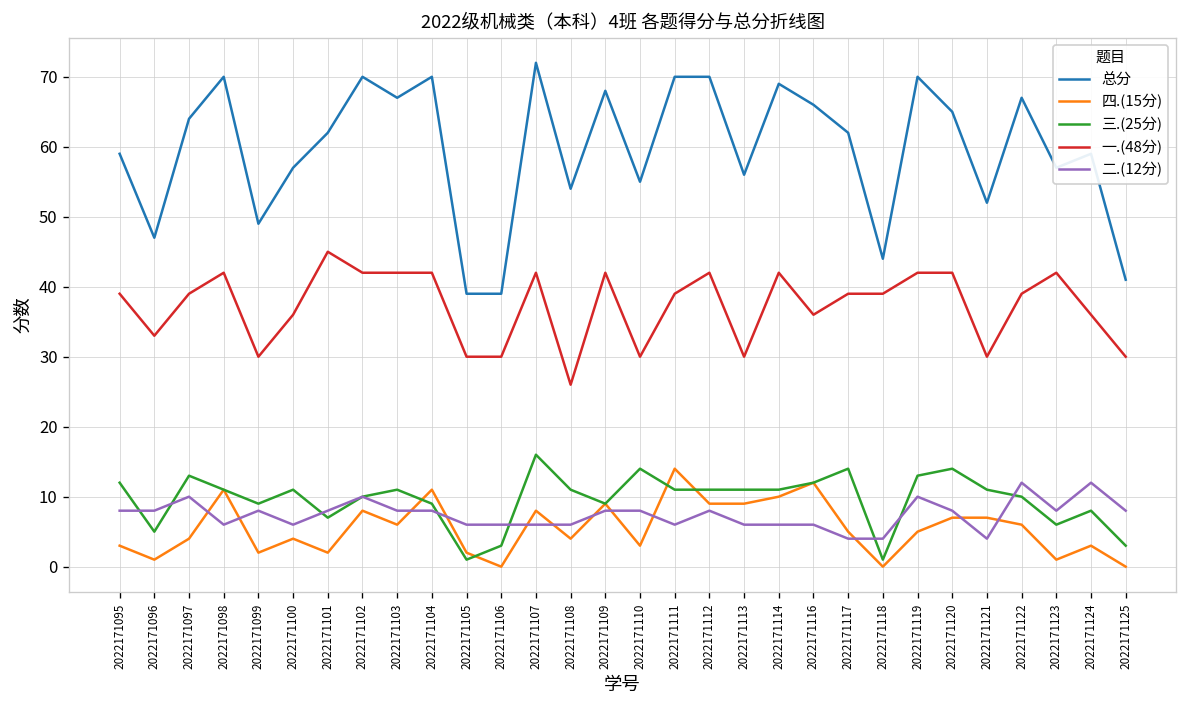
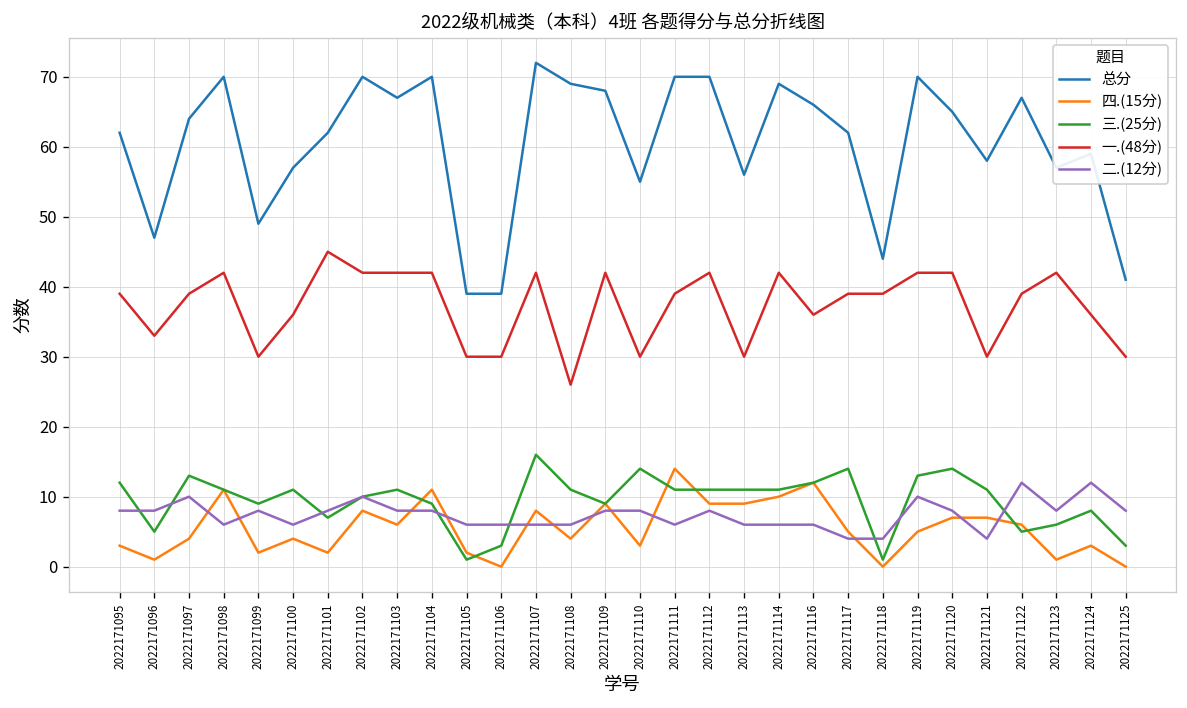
总分, 2022171095: 59 -> 62
总分, 2022171108: 54 -> 69
总分, 2022171121: 52 -> 58
三.(25分), 2022171122: 10 -> 5
